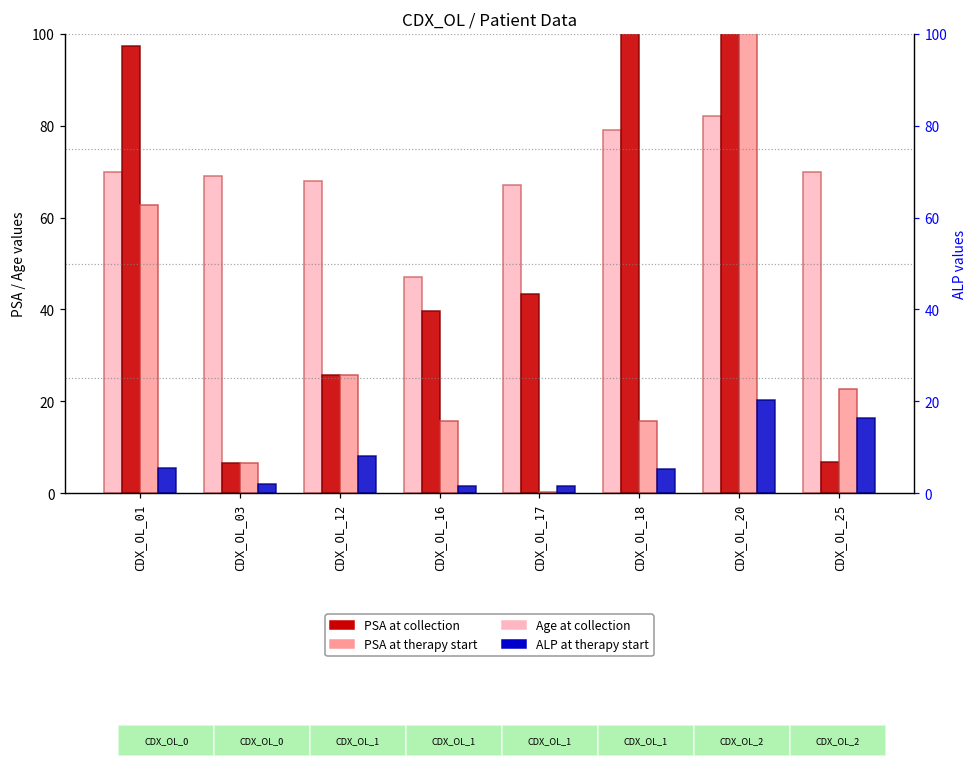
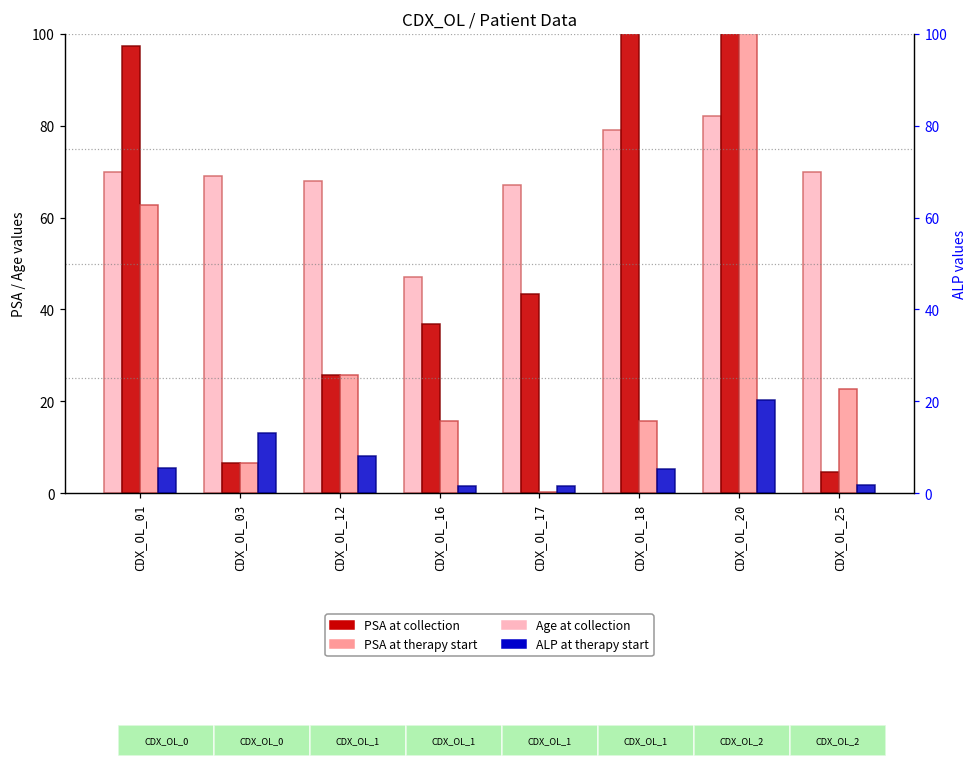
PSA at collection, CDX_OL_16: 40 -> 37
PSA at collection, CDX_OL_25: 7 -> 5
ALP at therapy start, CDX_OL_03: 2 -> 13
ALP at therapy start, CDX_OL_25: 16 -> 2
